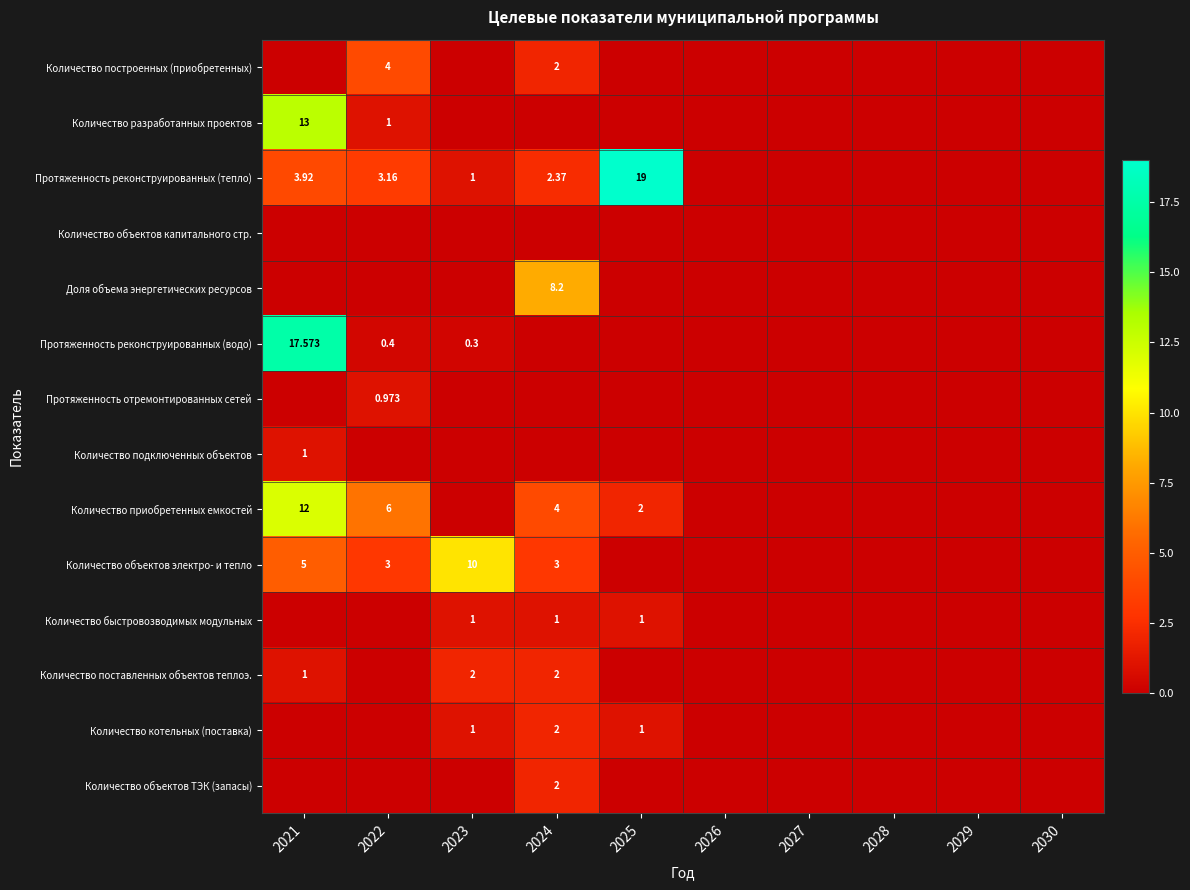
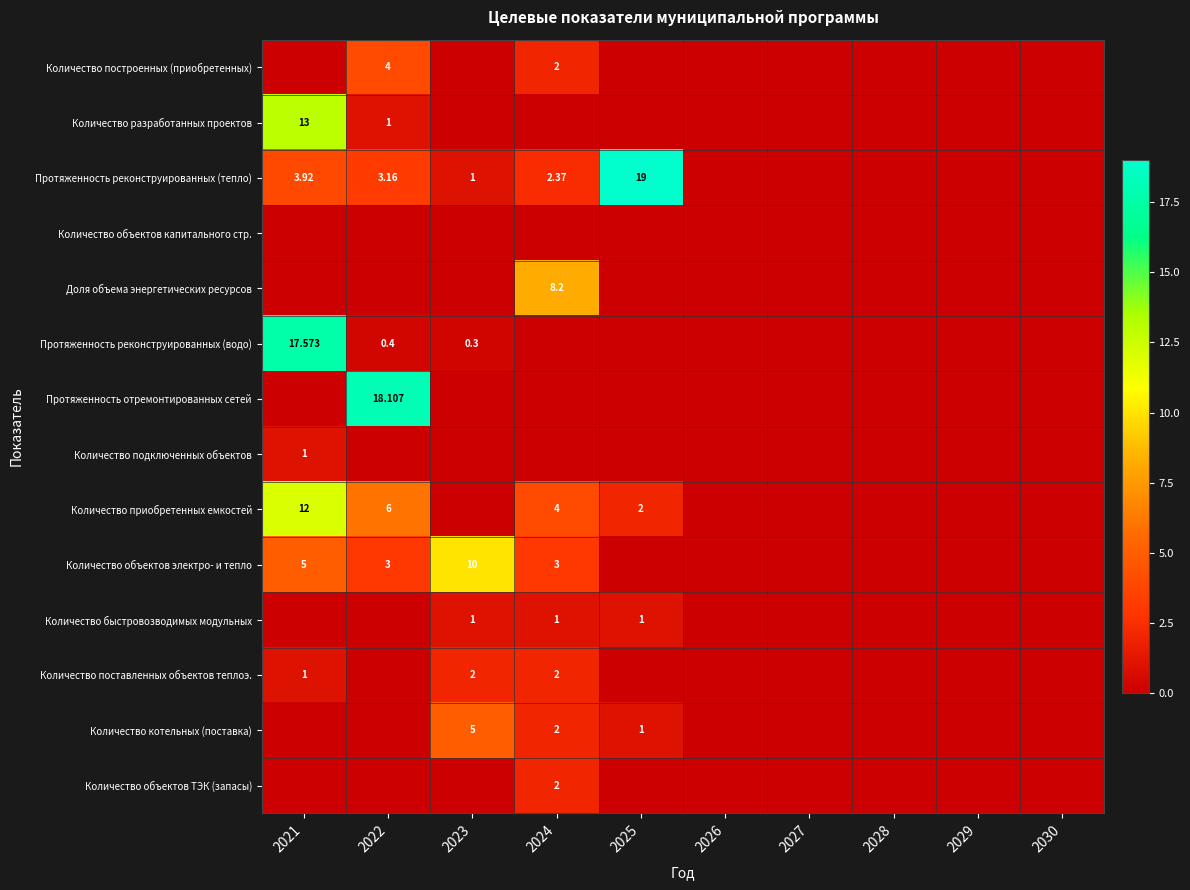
Протяженность отремонтированных сетей, 2022: 0.973 -> 18.107
Количество котельных (поставка), 2023: 1 -> 5
